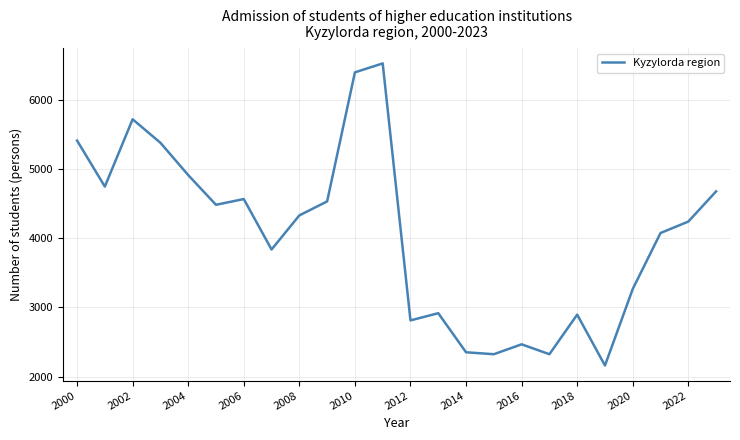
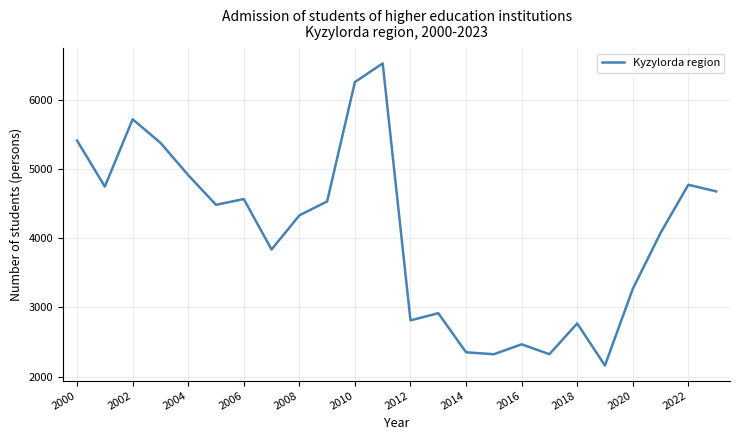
2010: 6400 -> 6300
2018: 2900 -> 2800
2022: 4200 -> 4800
